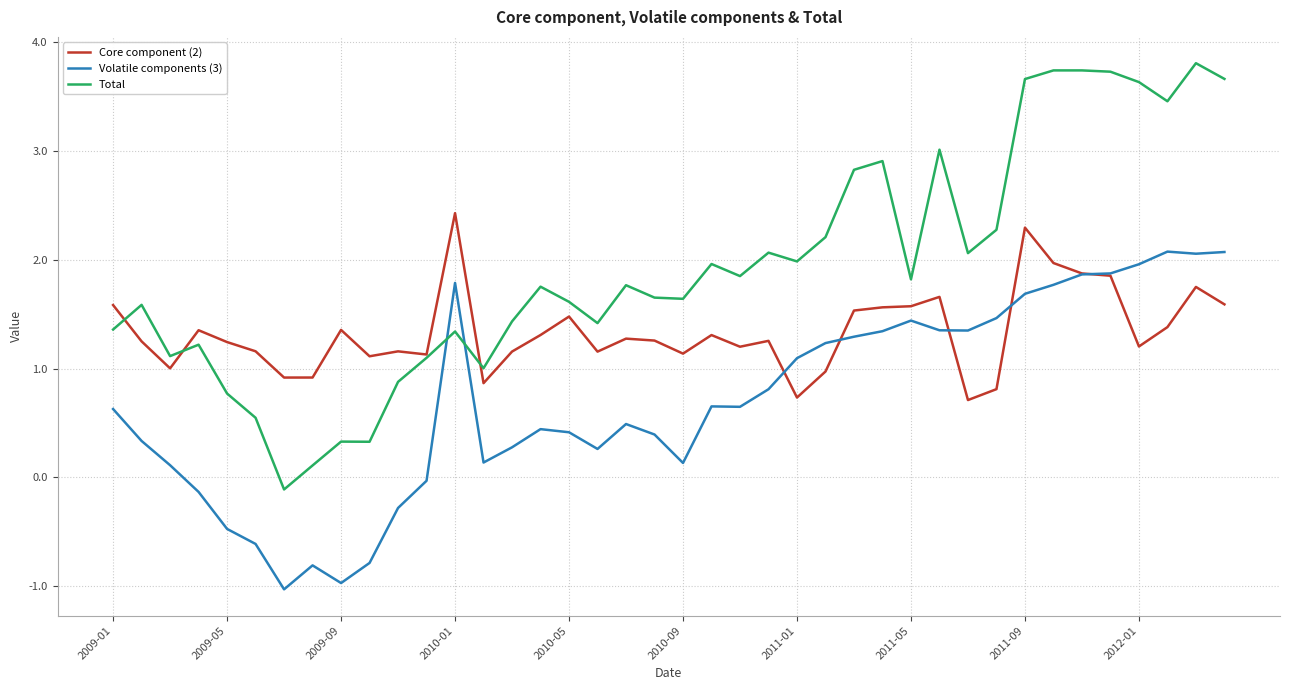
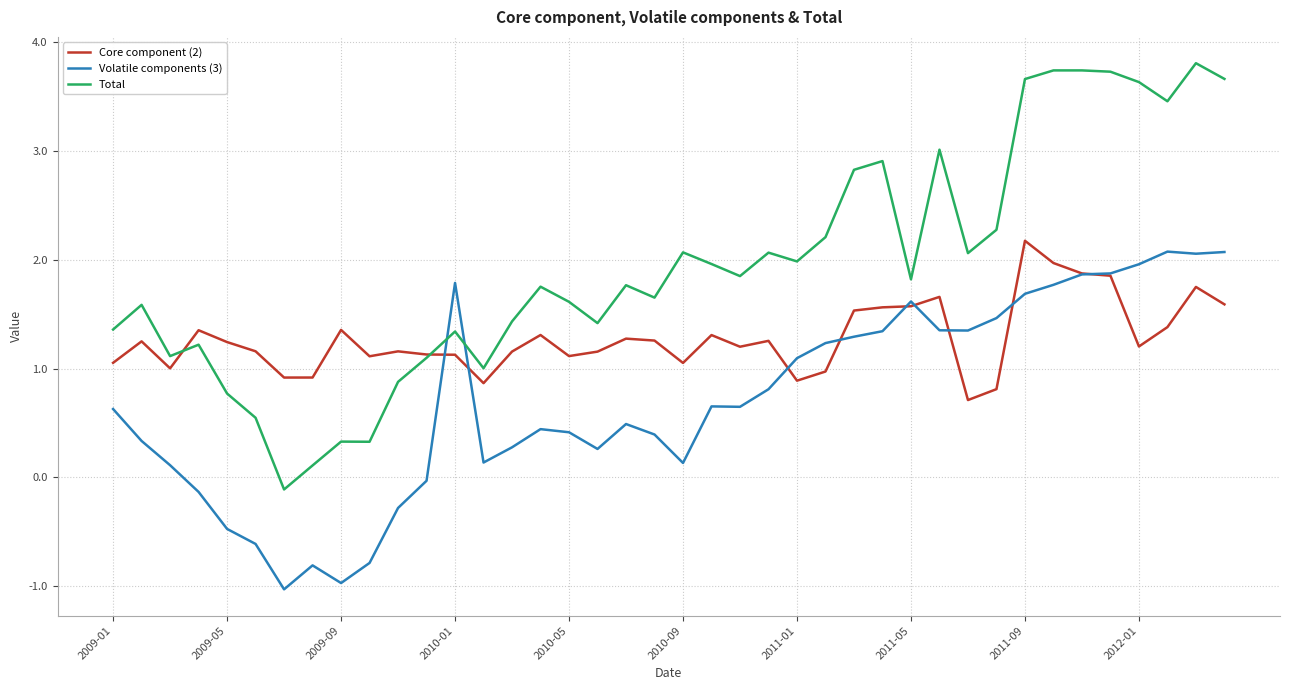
Core component (2), 2009-01: 1.58 -> 1.05
Core component (2), 2010-01: 2.43 -> 1.13
Core component (2), 2010-05: 1.48 -> 1.11
Core component (2), 2010-09: 1.14 -> 1.05
Total, 2010-09: 1.64 -> 2.07
Core component (2), 2011-01: 0.73 -> 0.89
Volatile components (3), 2011-05: 1.44 -> 1.62
Core component (2), 2011-09: 2.29 -> 2.17
